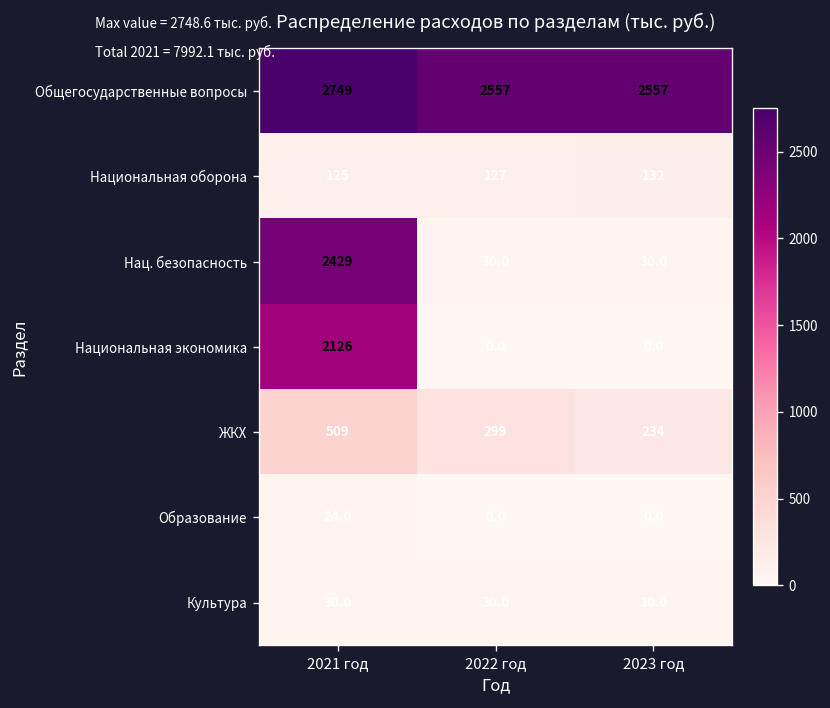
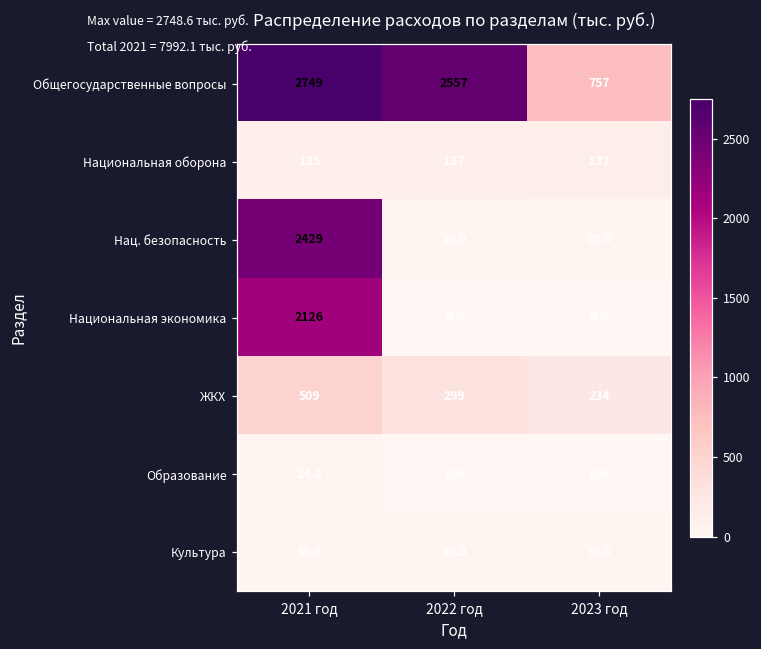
Общегосударственные вопросы, 2023 год: 2557 -> 757
